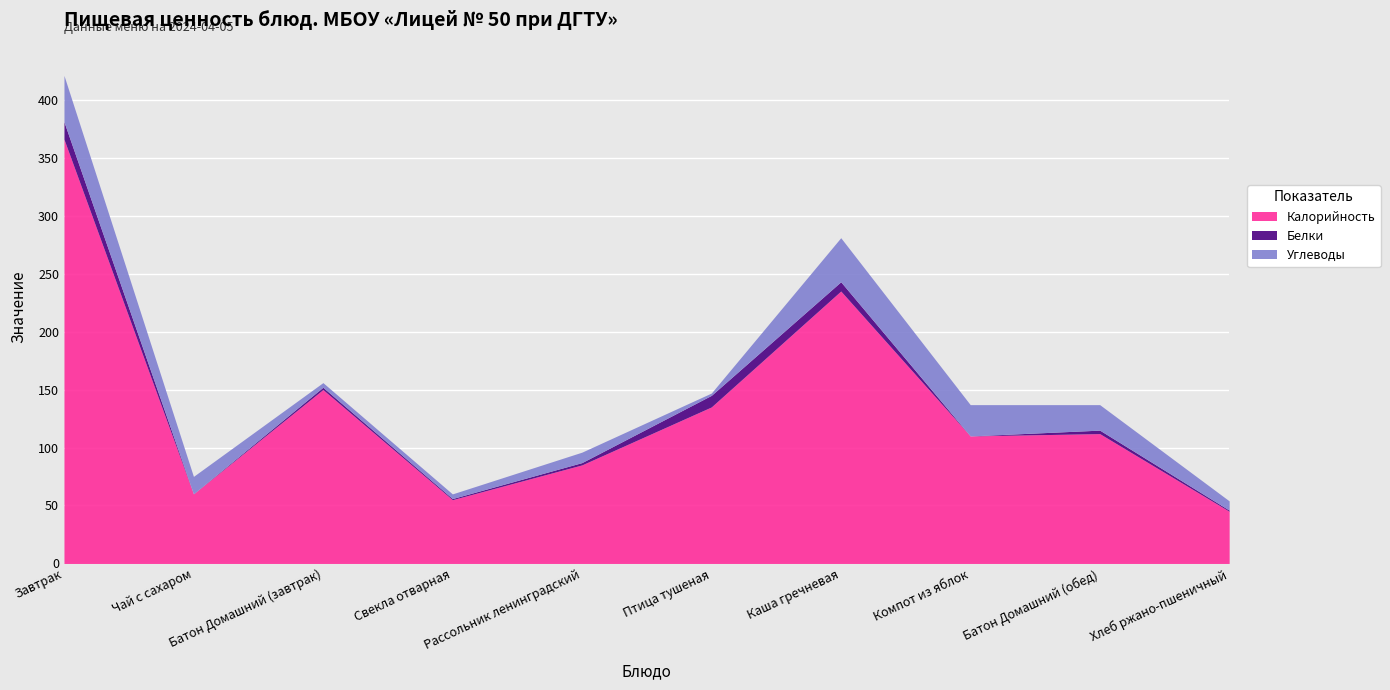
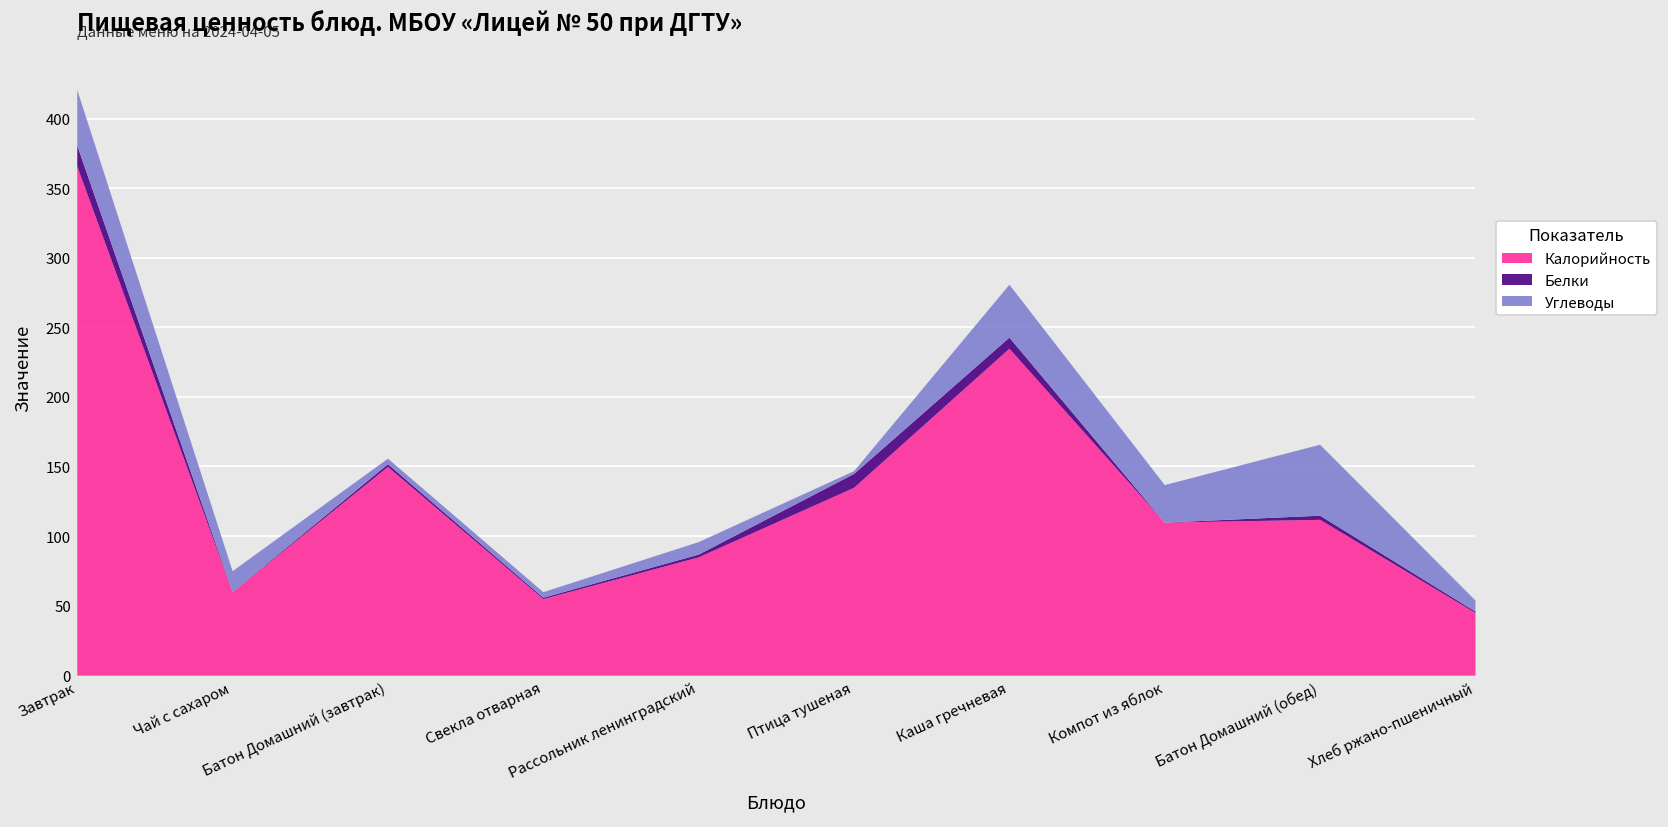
Углеводы, Батон Домашний (обед): 22 -> 51
